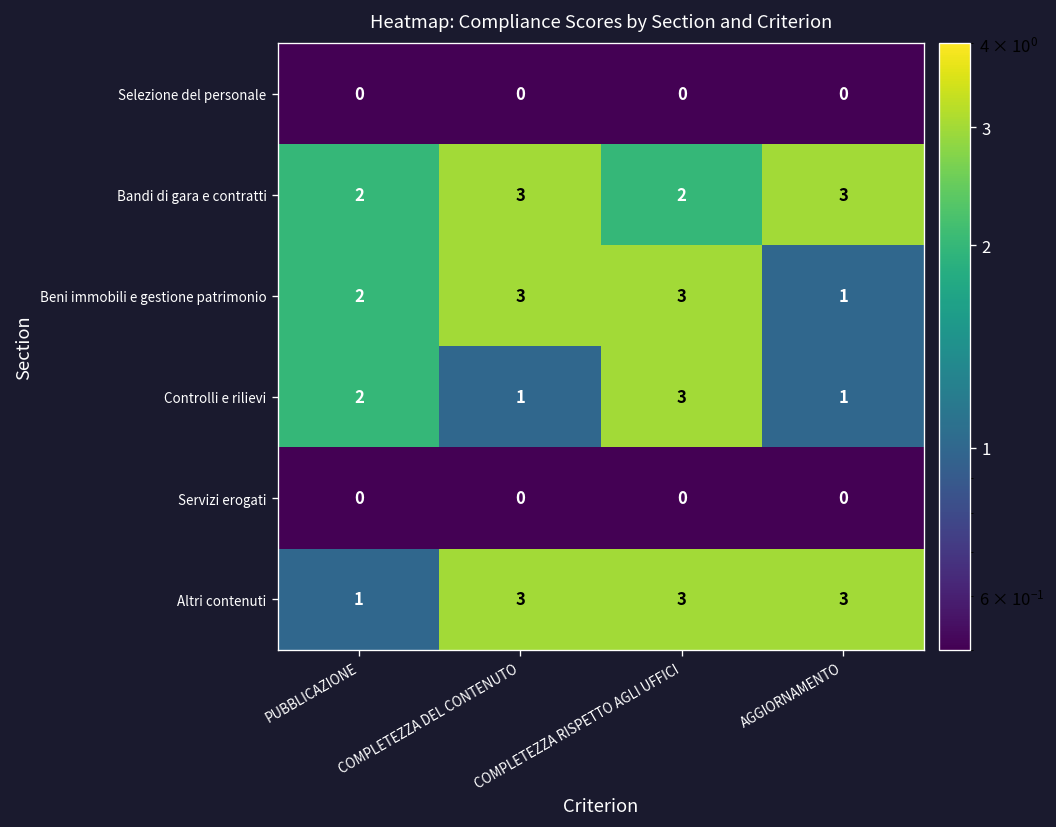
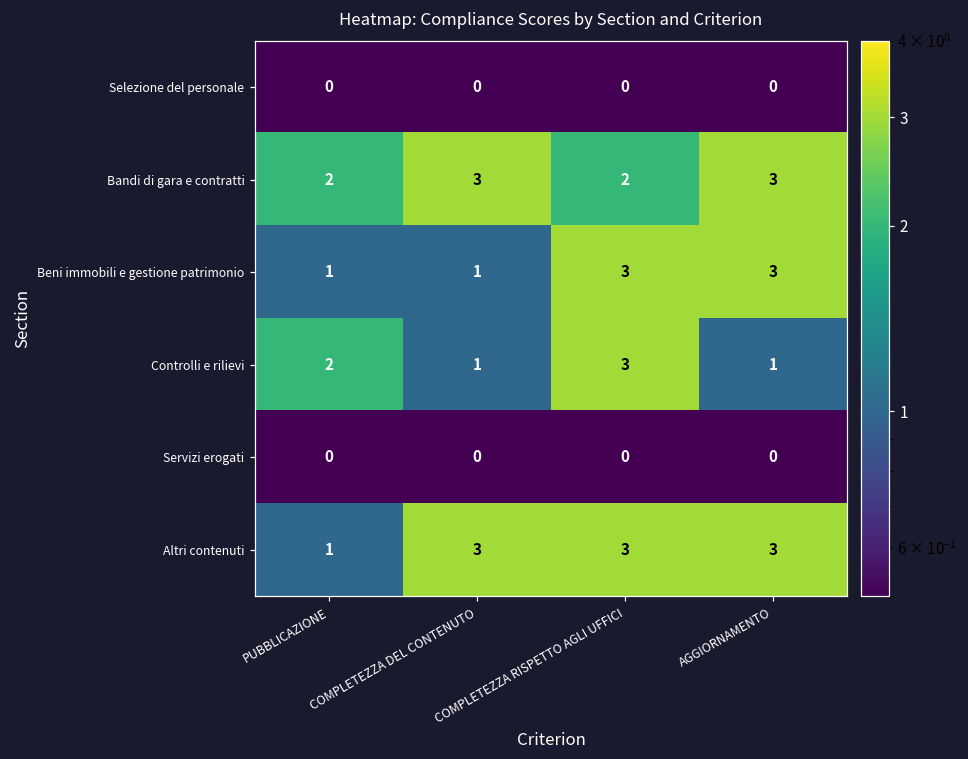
Beni immobili e gestione patrimonio, PUBBLICAZIONE: 2 -> 1
Beni immobili e gestione patrimonio, COMPLETEZZA DEL CONTENUTO: 3 -> 1
Beni immobili e gestione patrimonio, AGGIORNAMENTO: 1 -> 3
